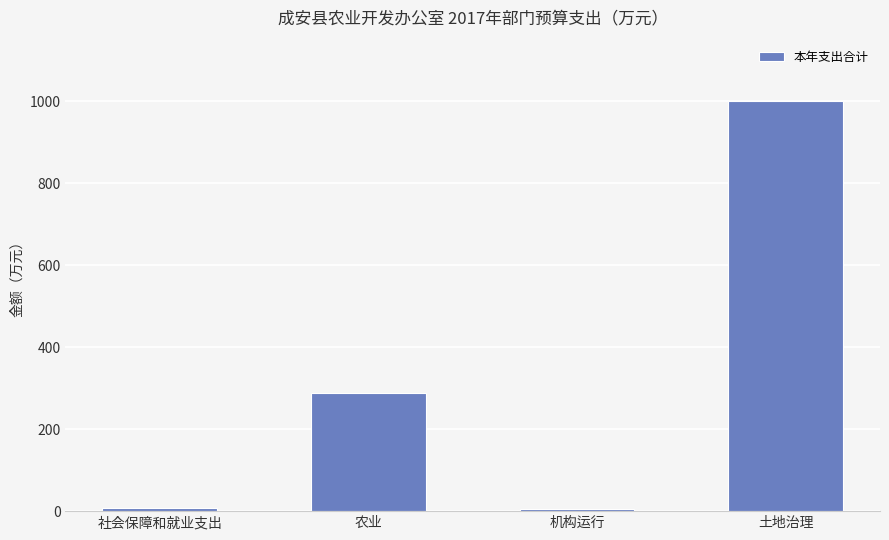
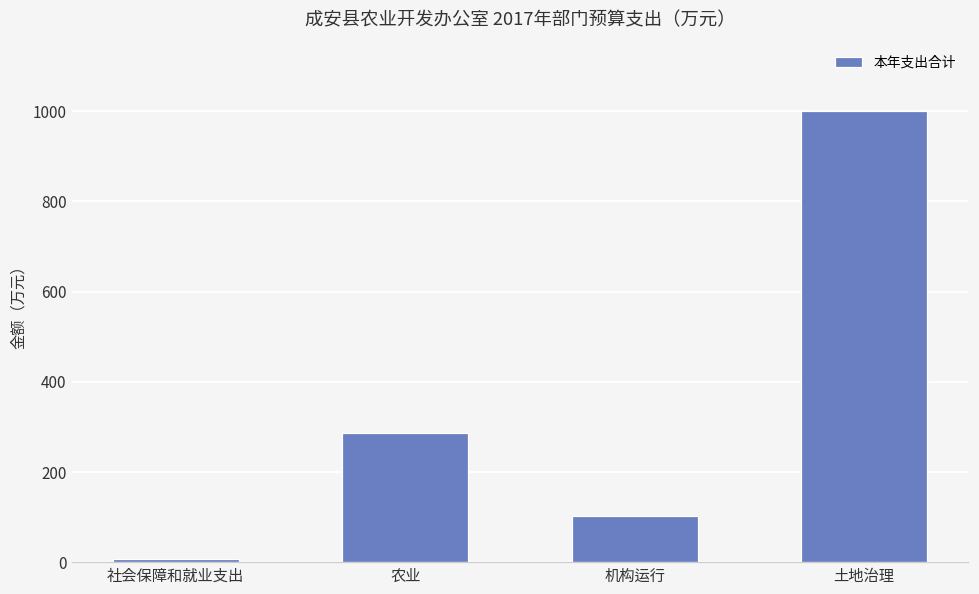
机构运行: 10 -> 100
